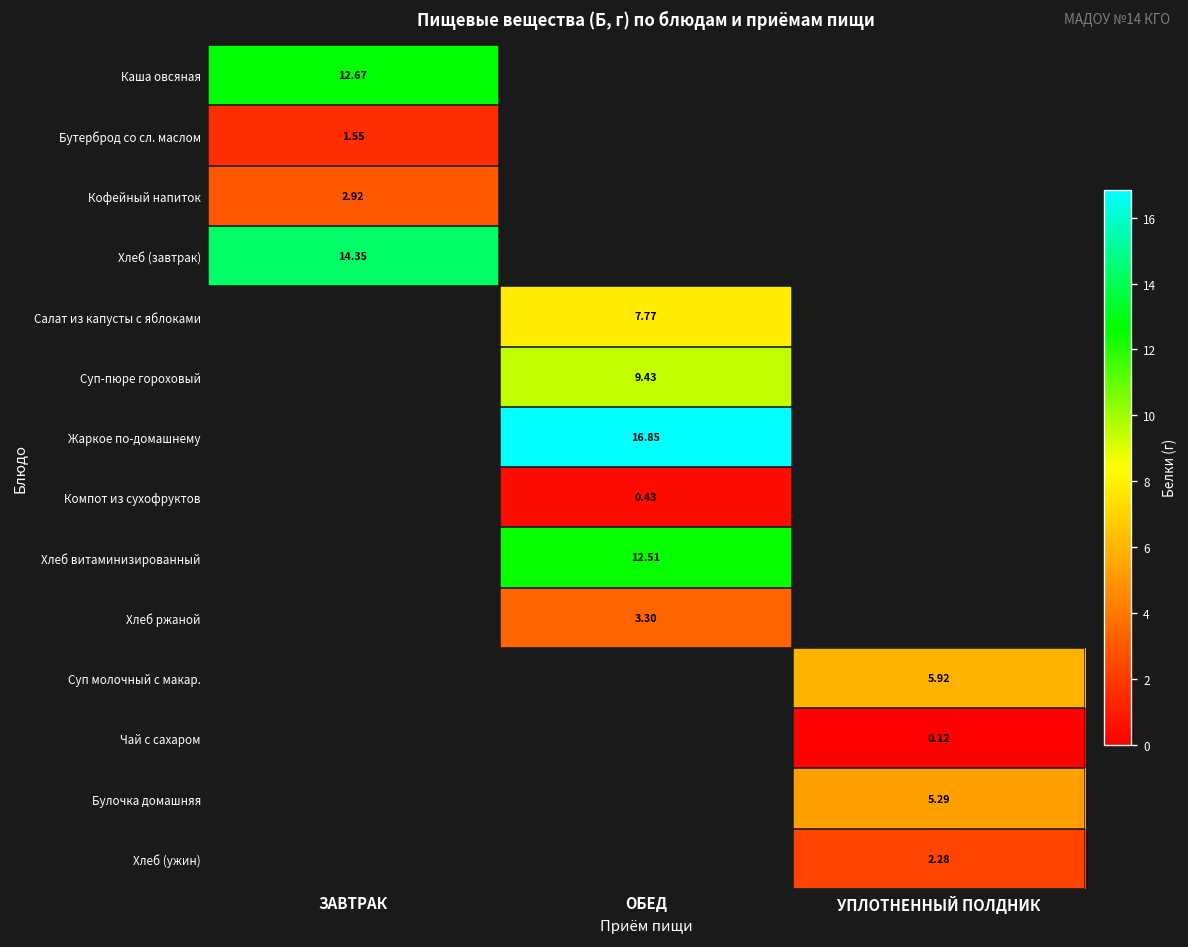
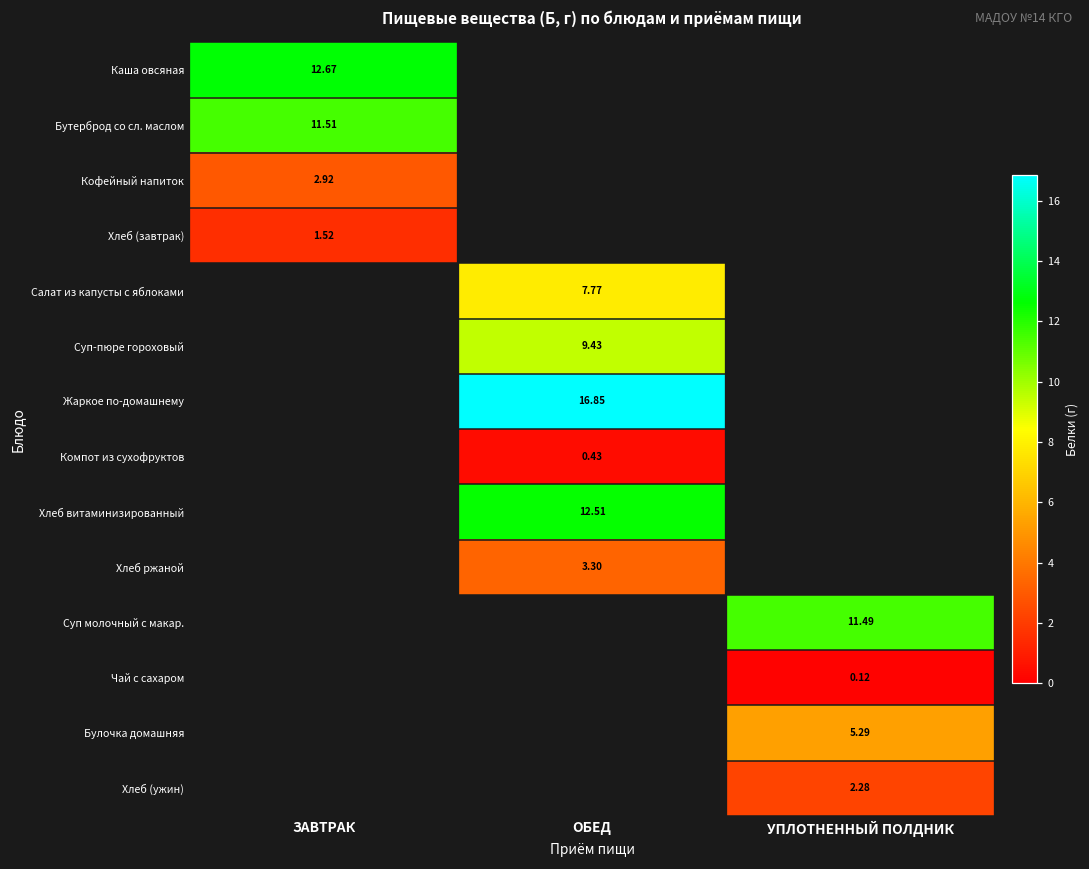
Бутерброд со сл. маслом, ЗАВТРАК: 1.55 -> 11.51
Хлеб (завтрак), ЗАВТРАК: 14.35 -> 1.52
Суп молочный с макар., УПЛОТНЕННЫЙ ПОЛДНИК: 5.92 -> 11.49
